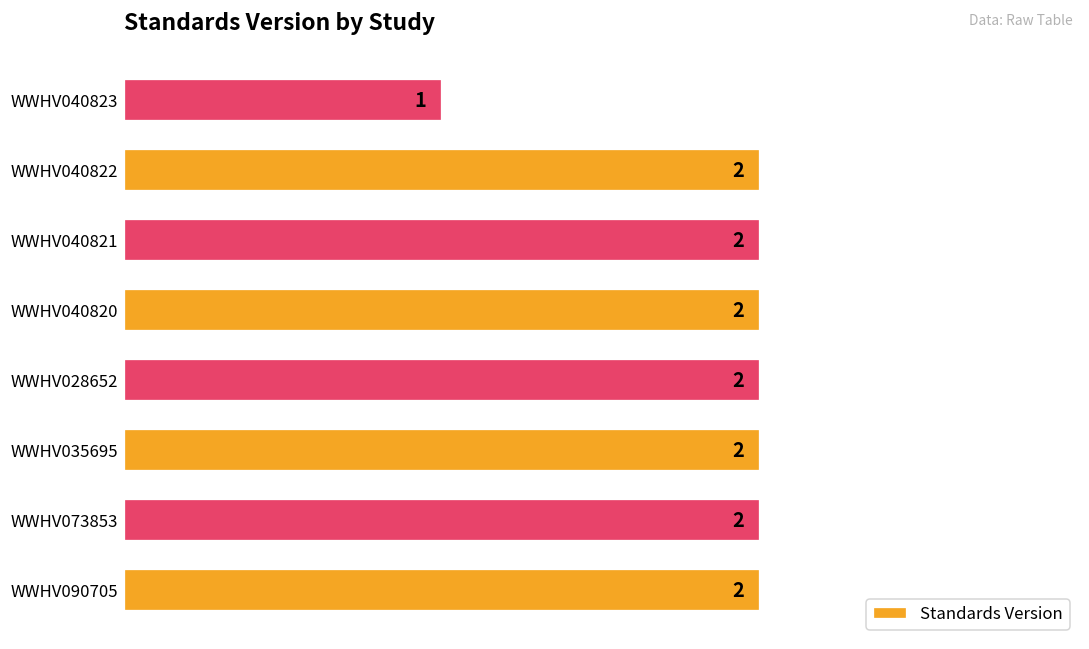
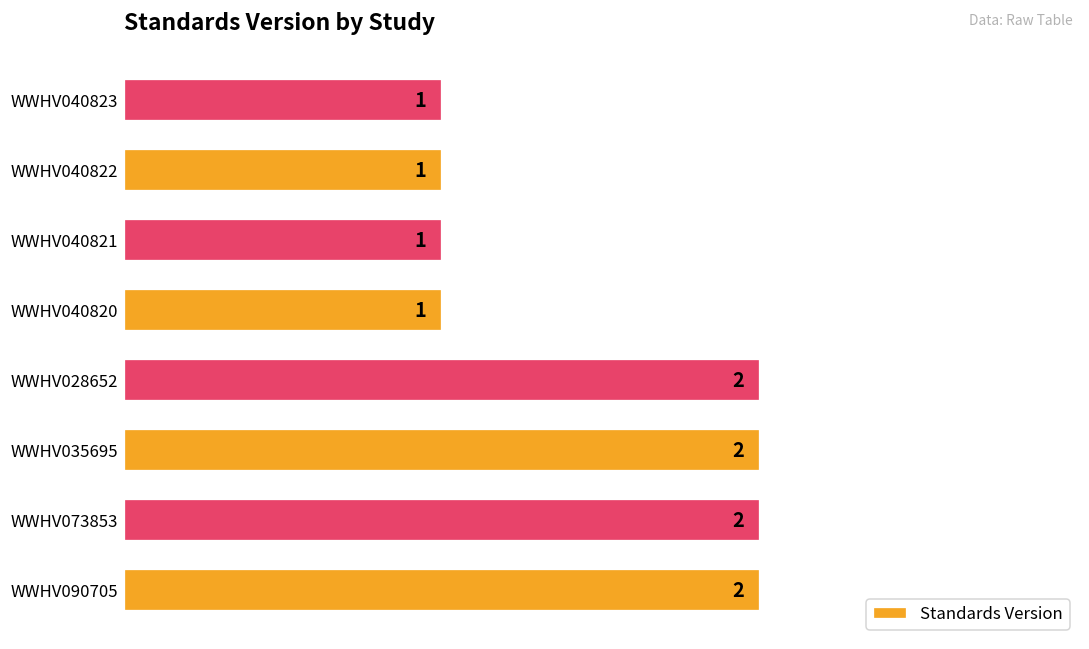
WWHV040822: 2 -> 1
WWHV040821: 2 -> 1
WWHV040820: 2 -> 1
